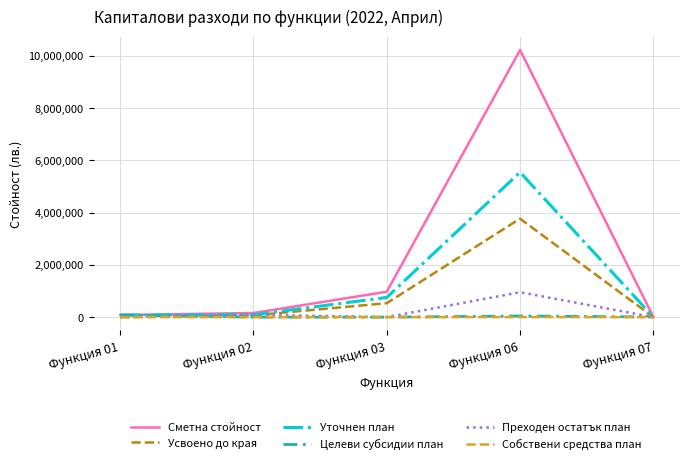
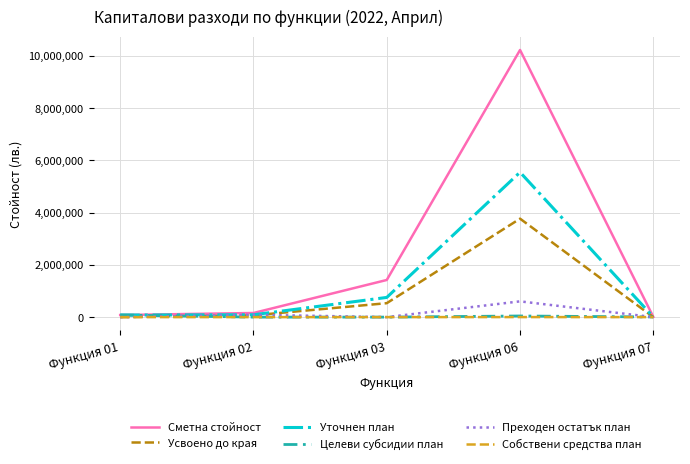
Сметна стойност, Функция 03: 1,000,000 -> 1,400,000
Преходен остатък план, Функция 06: 1,000,000 -> 600,000
